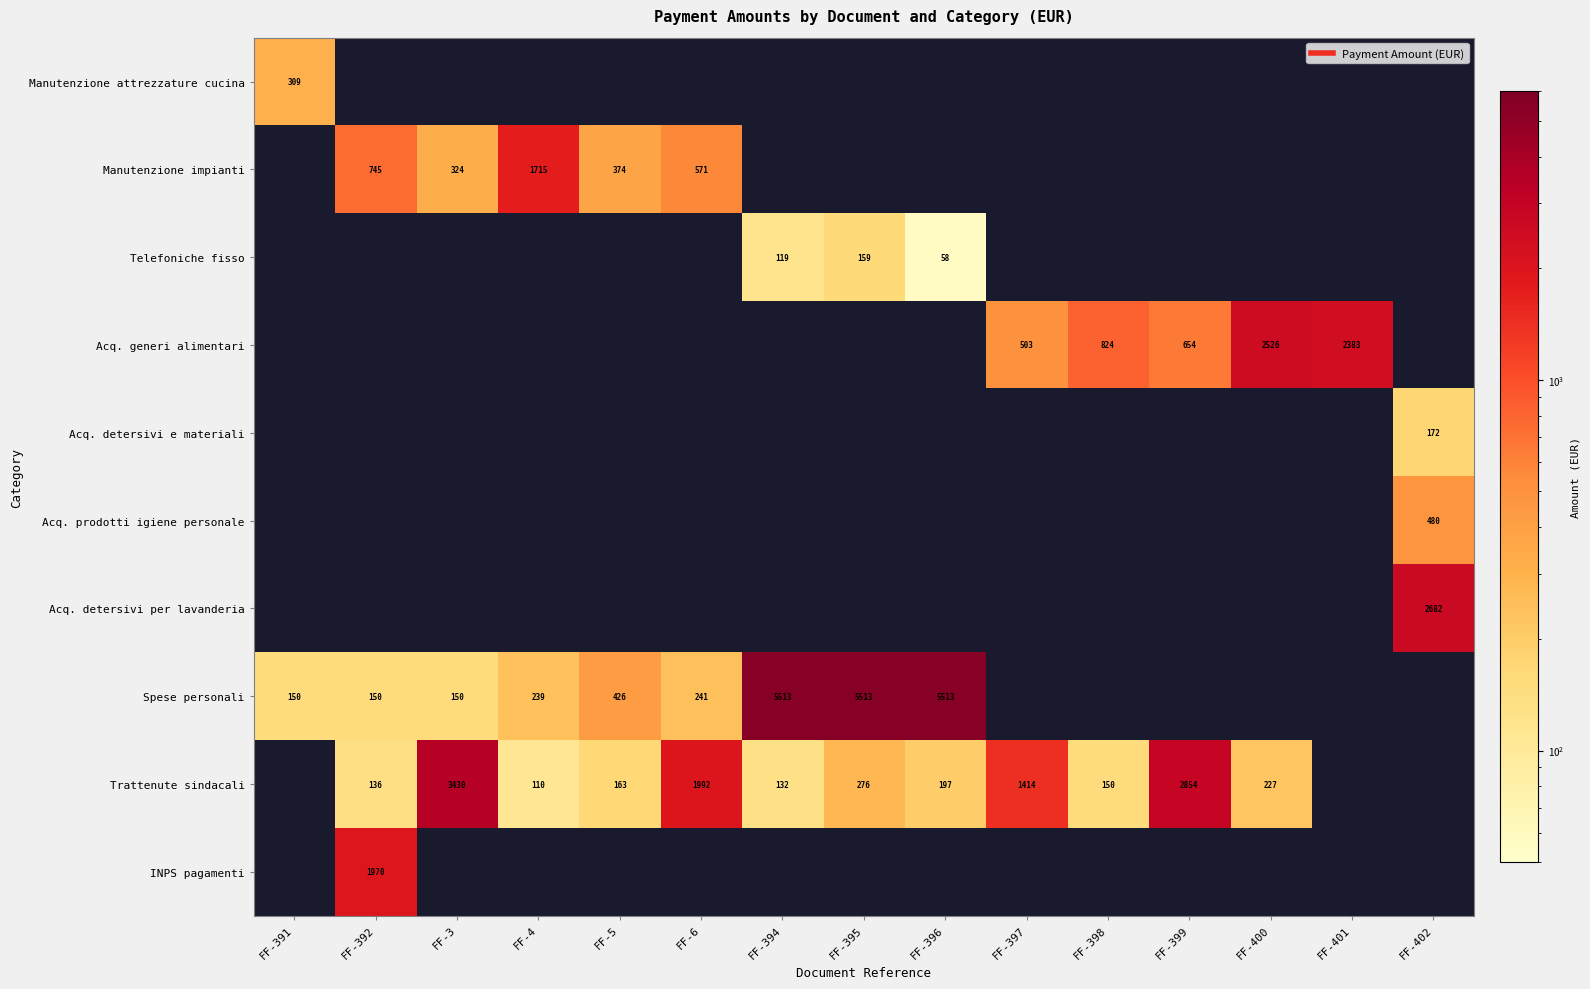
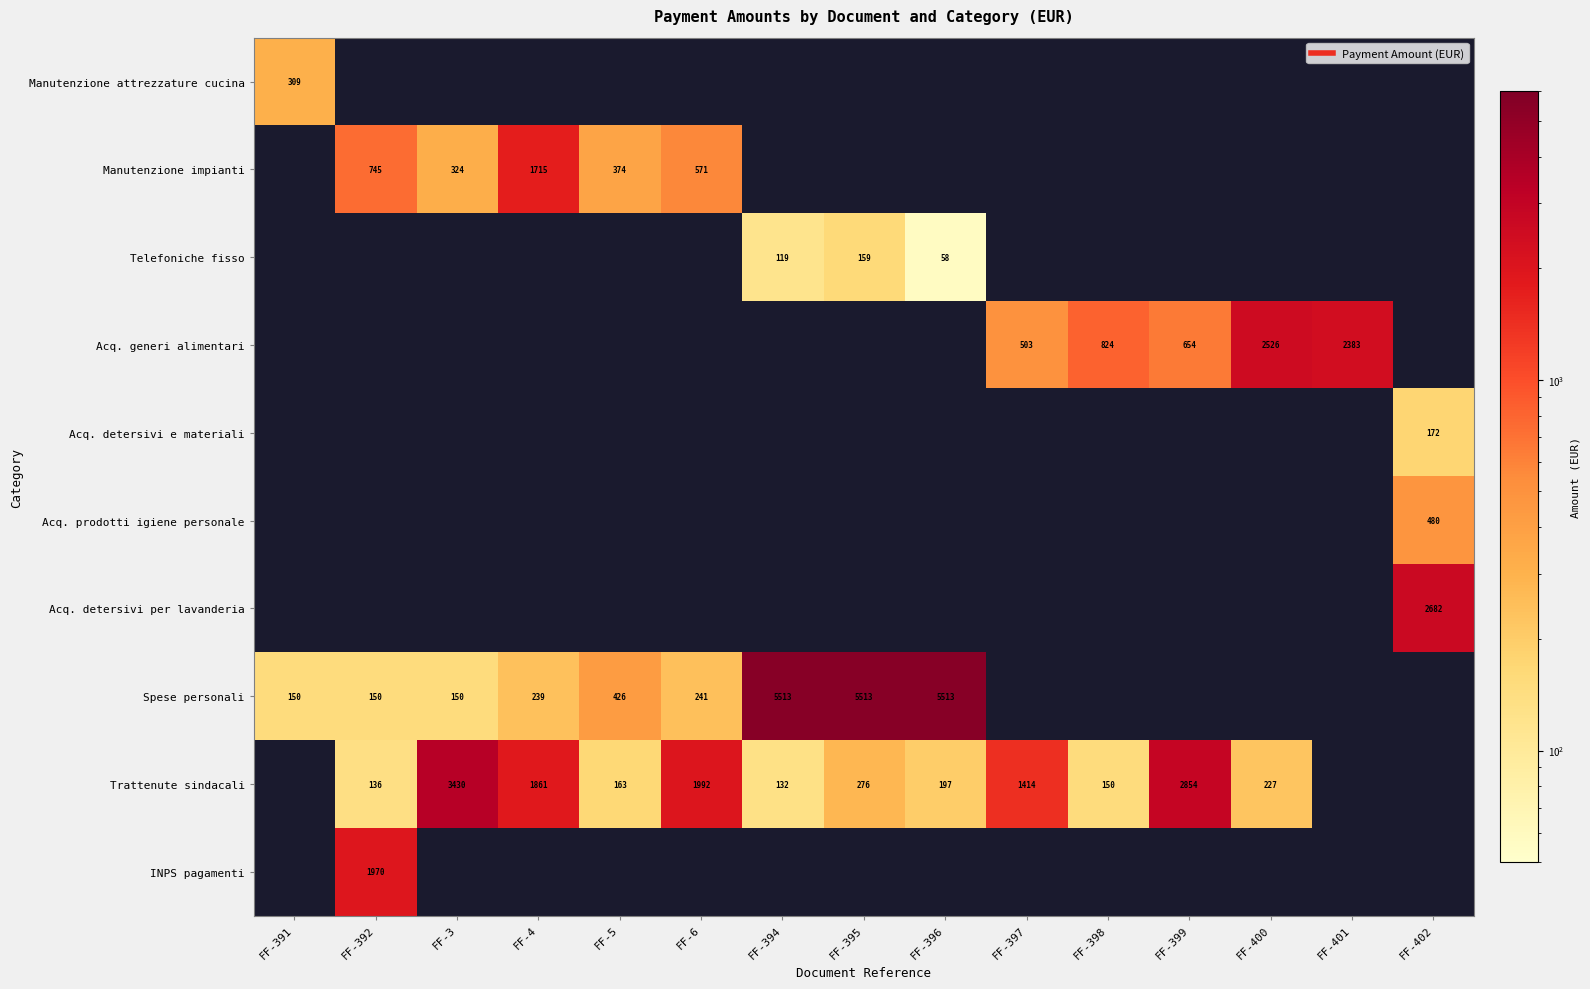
Trattenute sindacali, FF-4: 110 -> 1861
